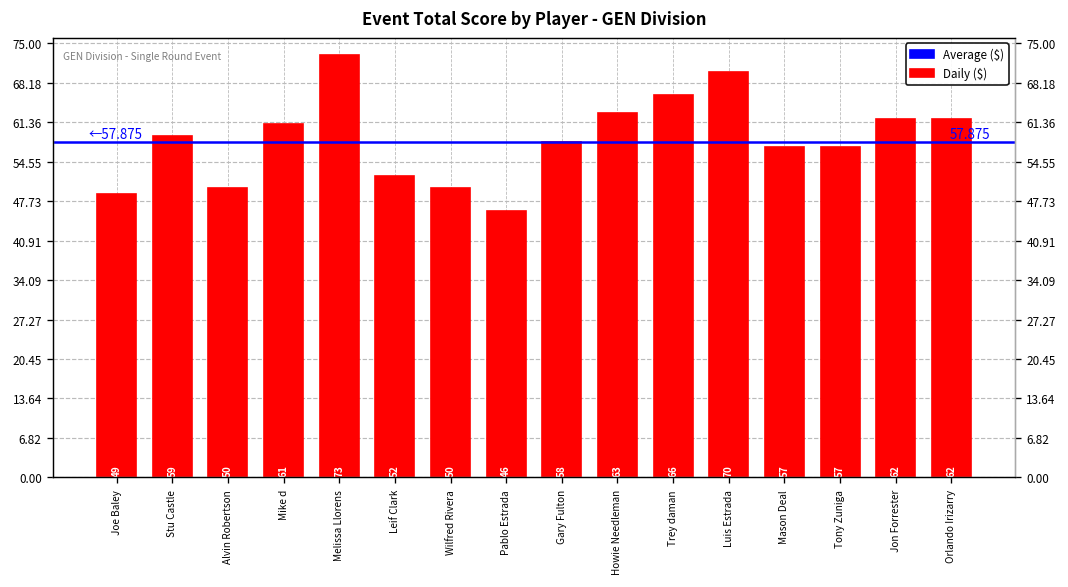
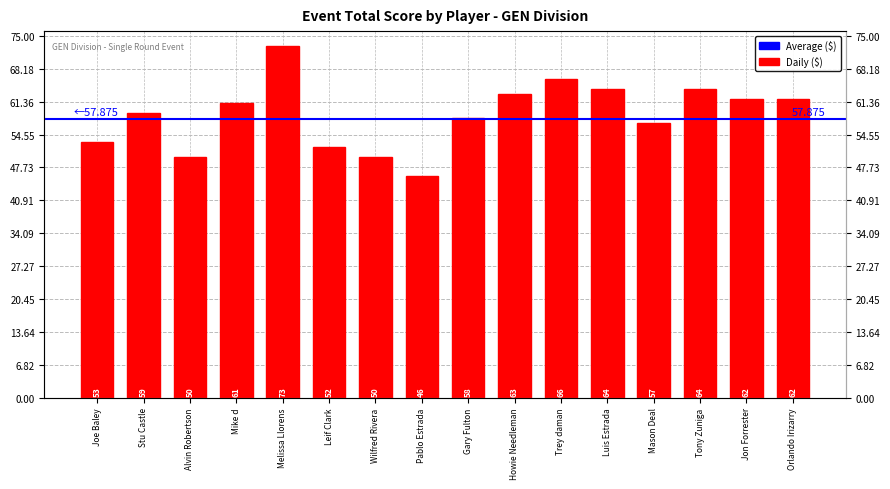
Joe Baley: 49 -> 53
Luis Estrada: 70 -> 64
Tony Zuniga: 57 -> 64
